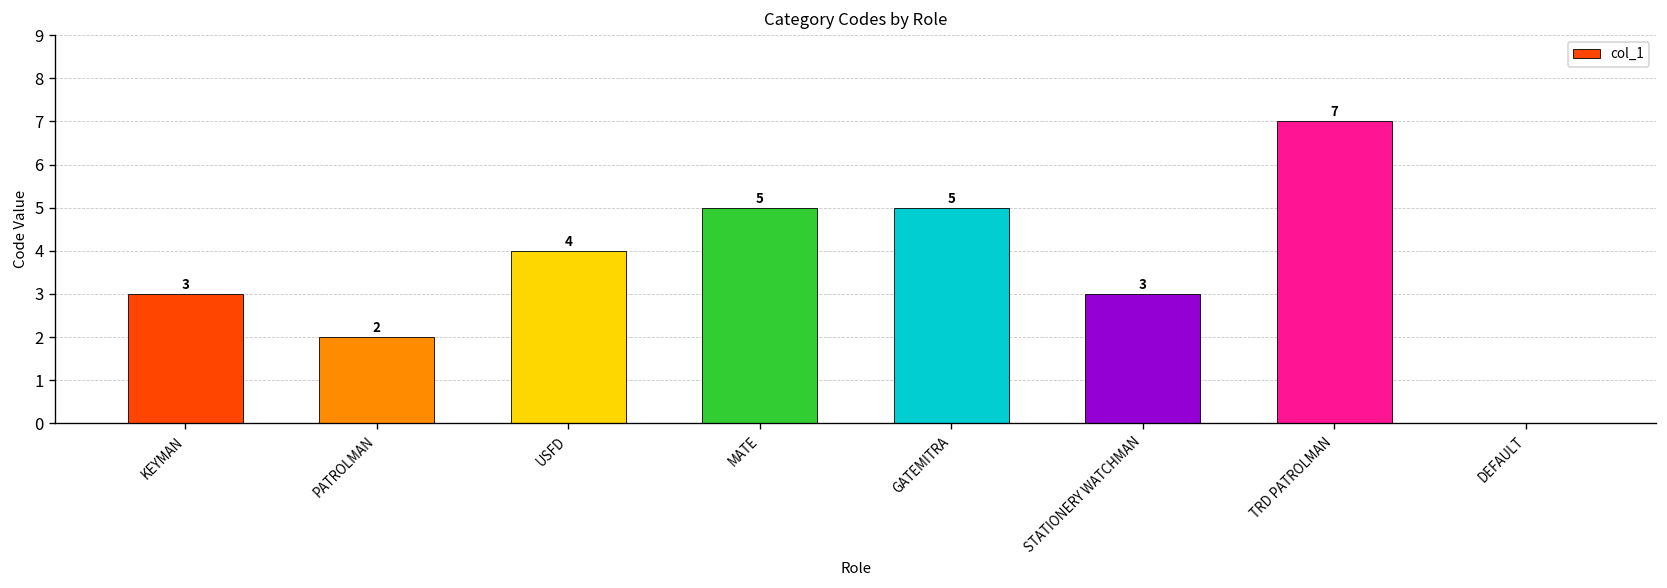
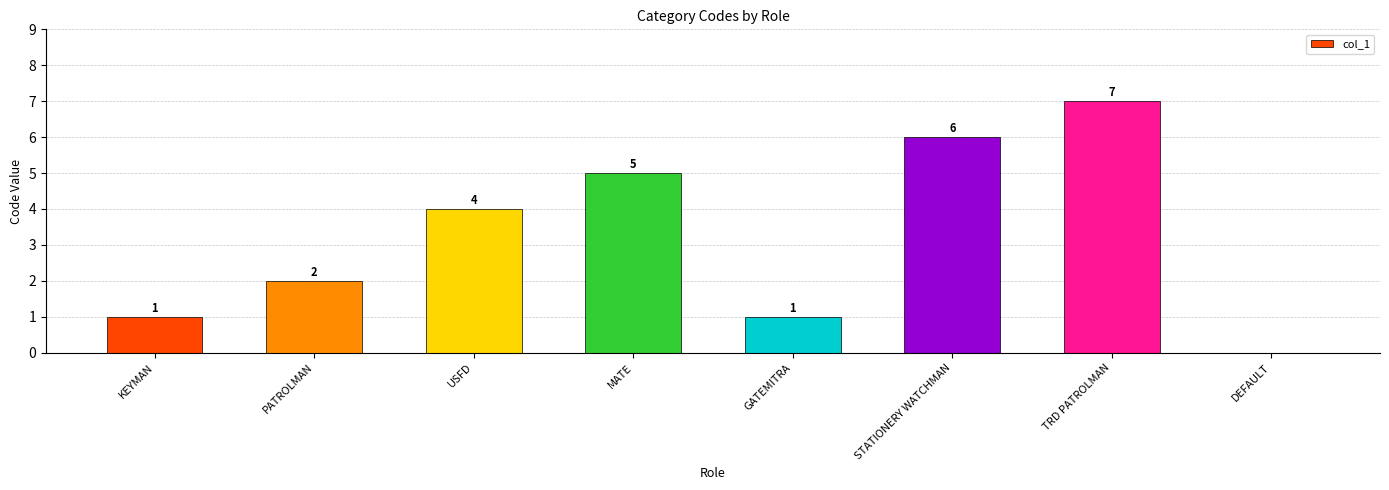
KEYMAN: 3 -> 1
GATEMITRA: 5 -> 1
STATIONERY WATCHMAN: 3 -> 6
